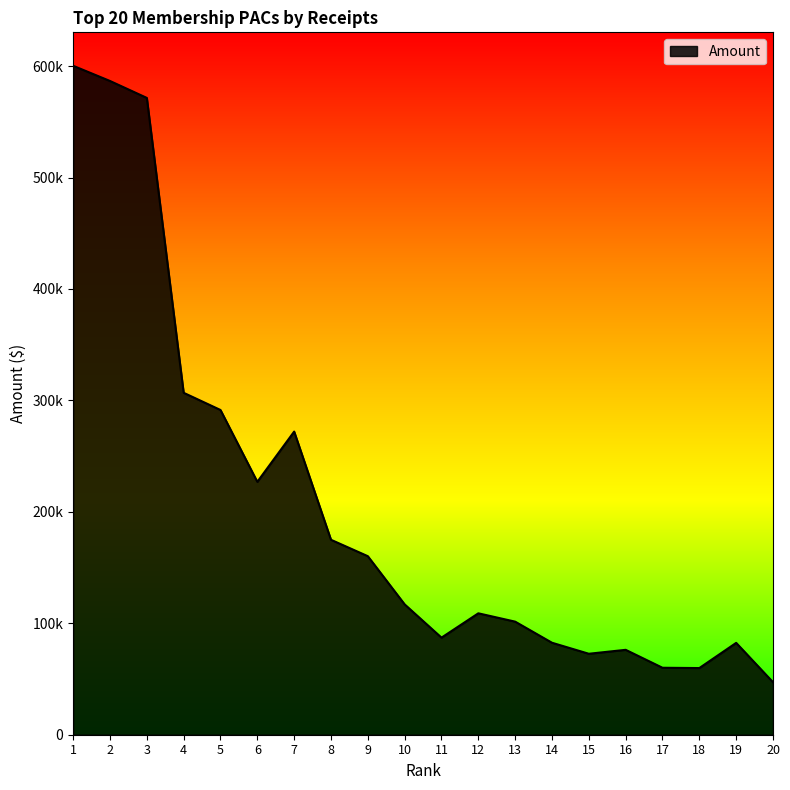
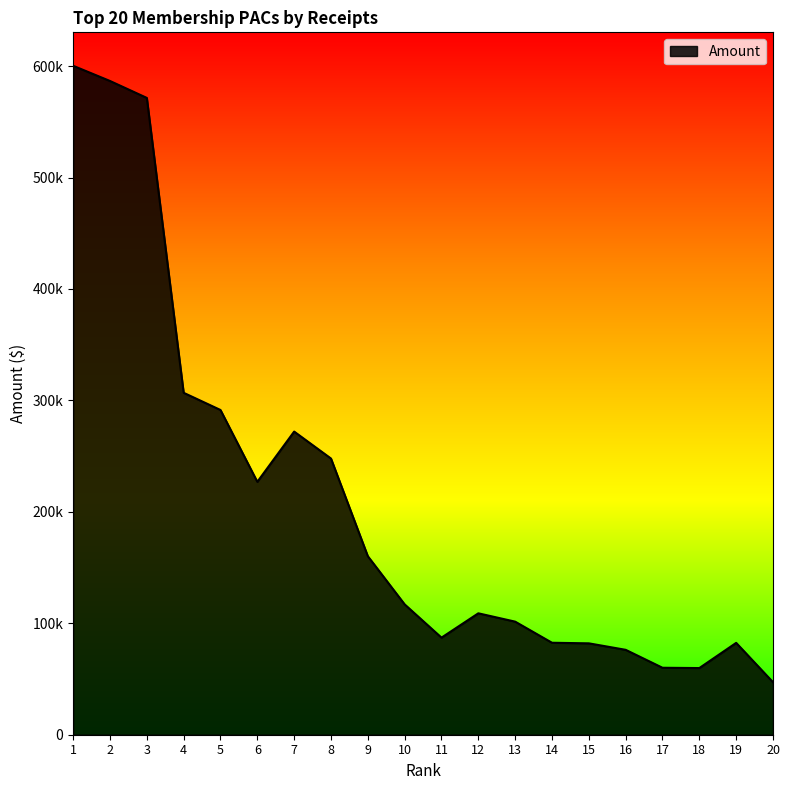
8: 175000 -> 248000
15: 73000 -> 82000
